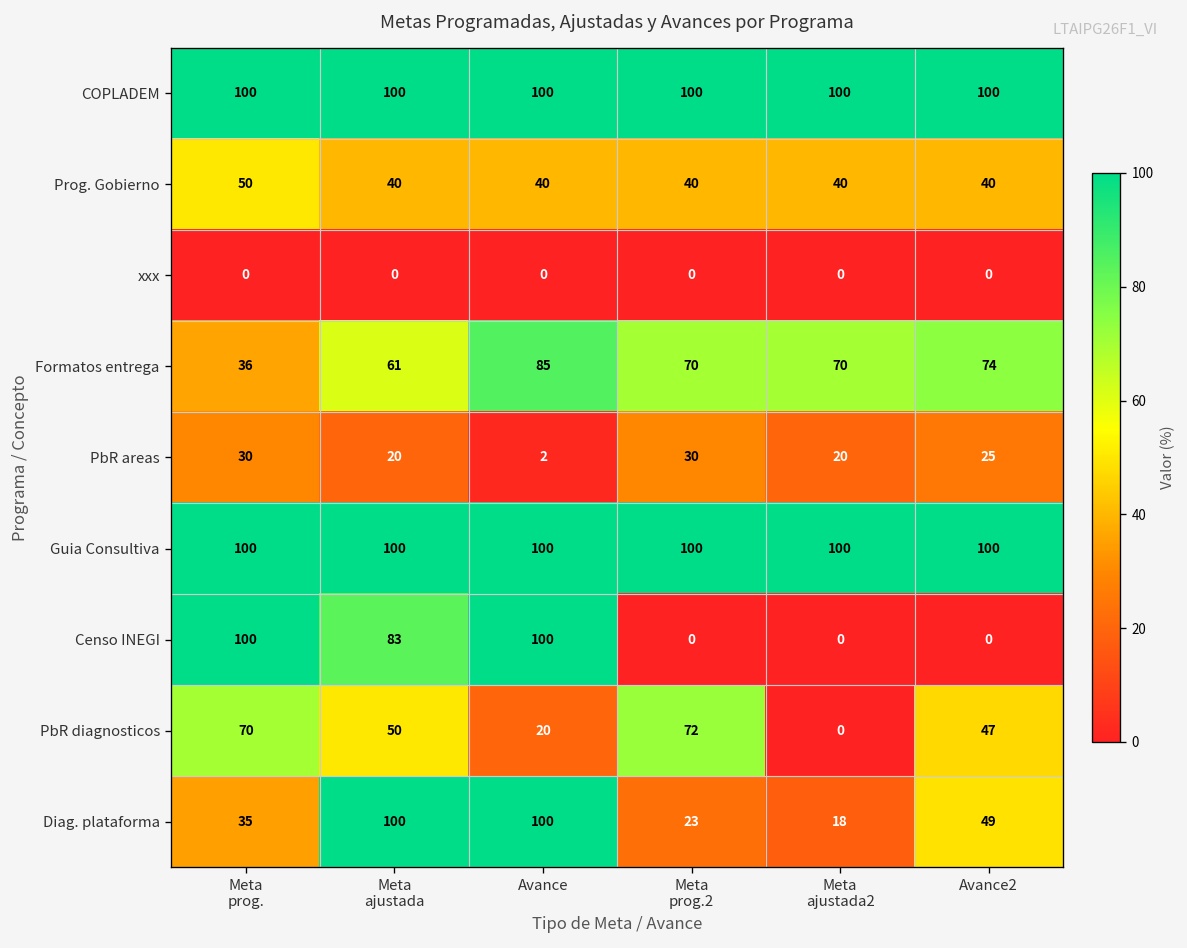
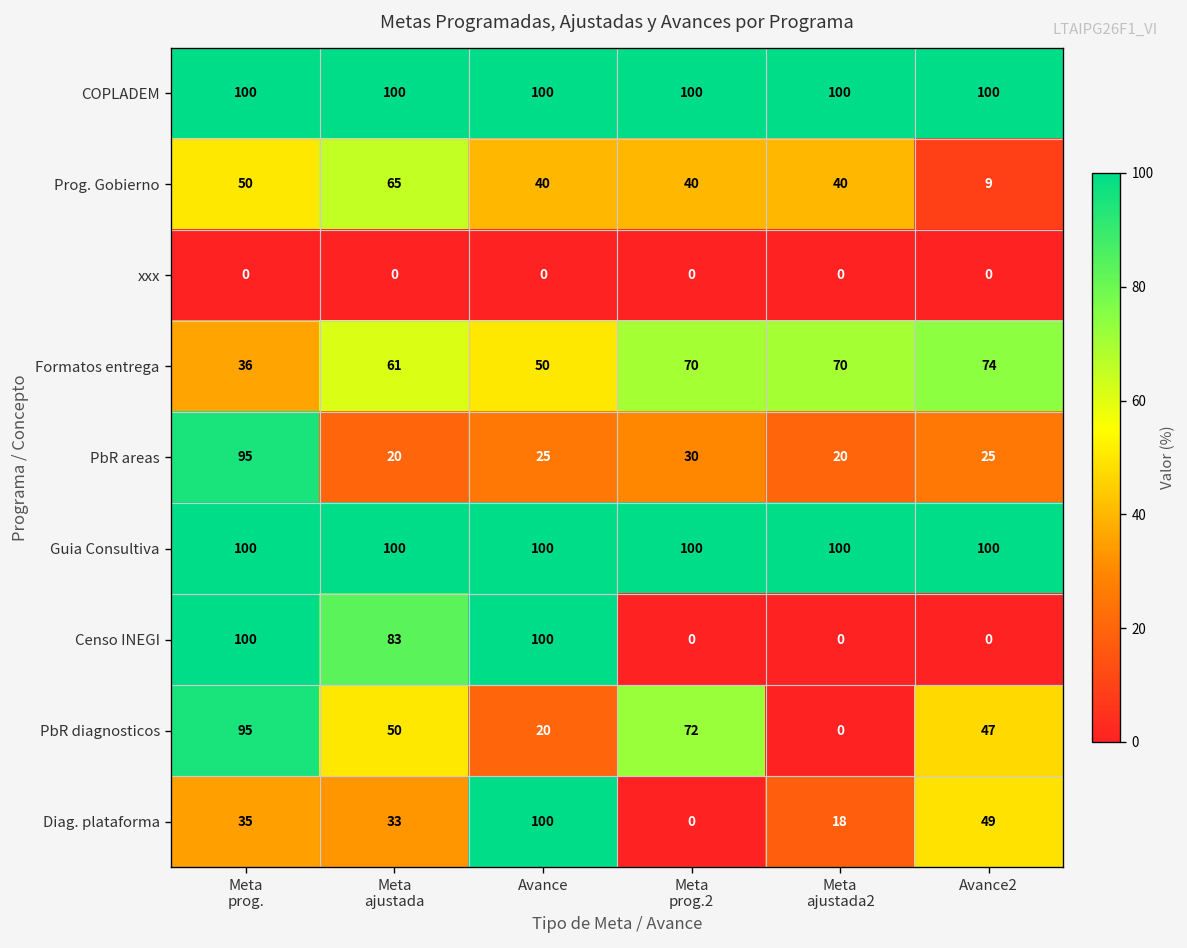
Prog. Gobierno, Meta ajustada: 40 -> 65
Prog. Gobierno, Avance2: 40 -> 9
Formatos entrega, Avance: 85 -> 50
PbR areas, Meta prog.: 30 -> 95
PbR areas, Avance: 2 -> 25
PbR diagnosticos, Meta prog.: 70 -> 95
Diag. plataforma, Meta ajustada: 100 -> 33
Diag. plataforma, Meta prog.2: 23 -> 0
